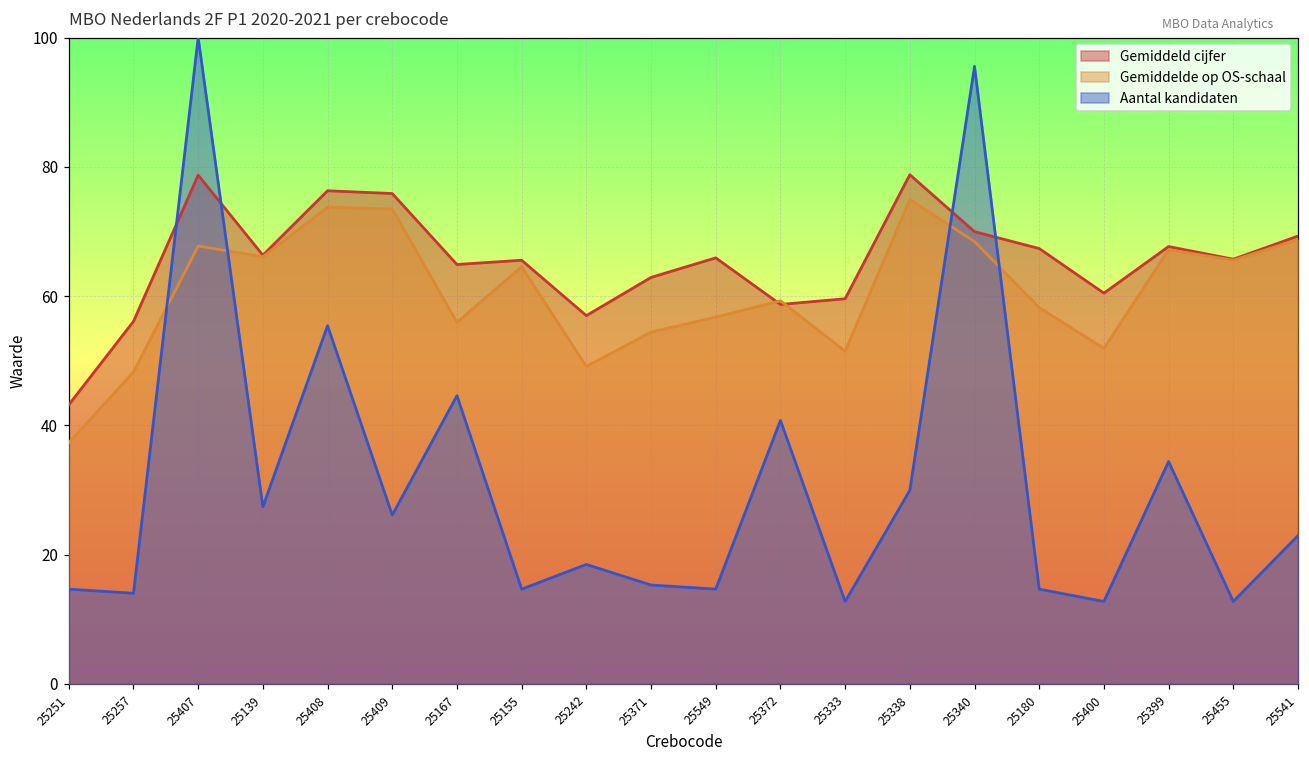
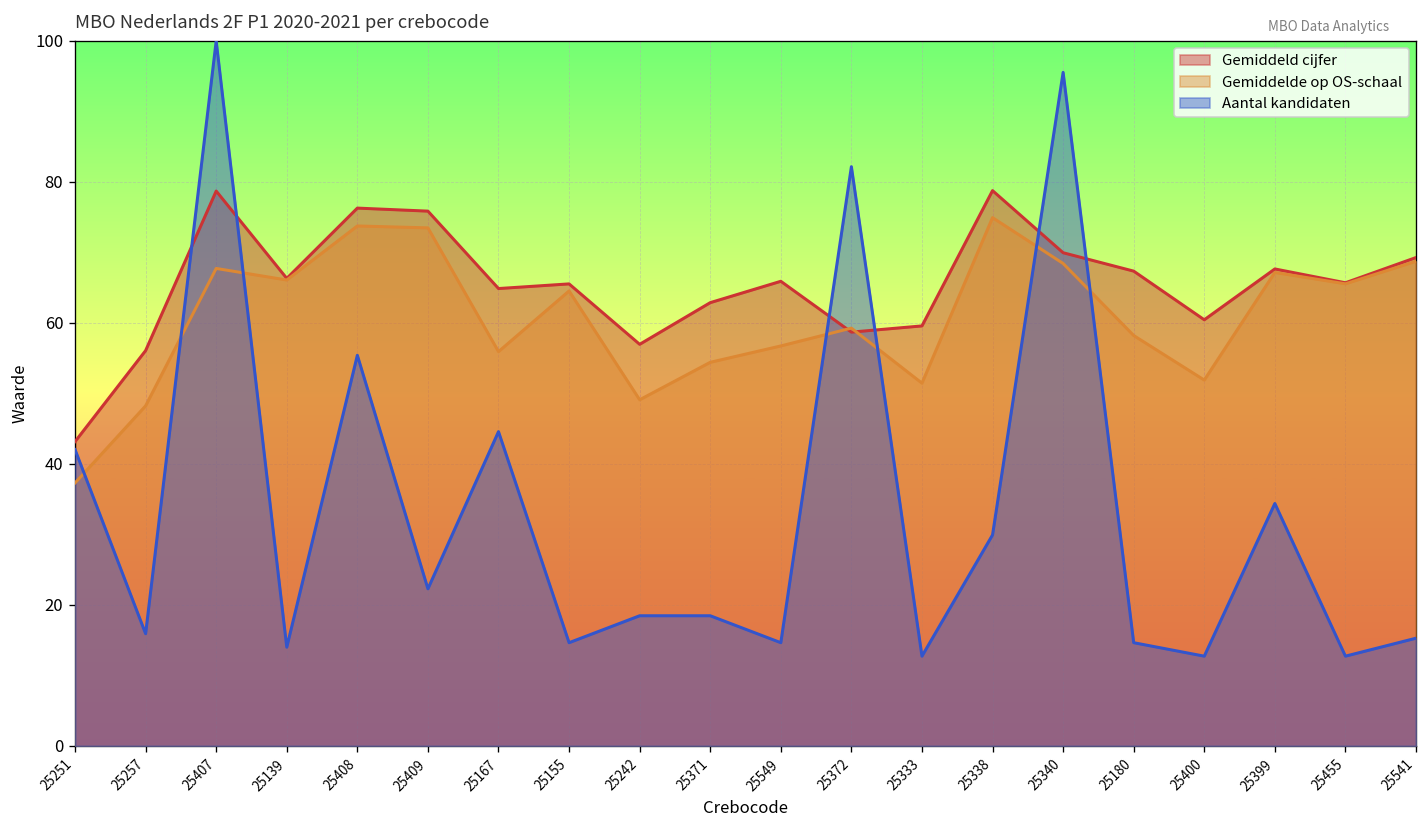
Aantal kandidaten, 25251: 15 -> 42
Aantal kandidaten, 25257: 14 -> 16
Aantal kandidaten, 25139: 27 -> 14
Aantal kandidaten, 25409: 26 -> 22
Aantal kandidaten, 25371: 15 -> 18
Aantal kandidaten, 25372: 41 -> 82
Aantal kandidaten, 25541: 23 -> 15
